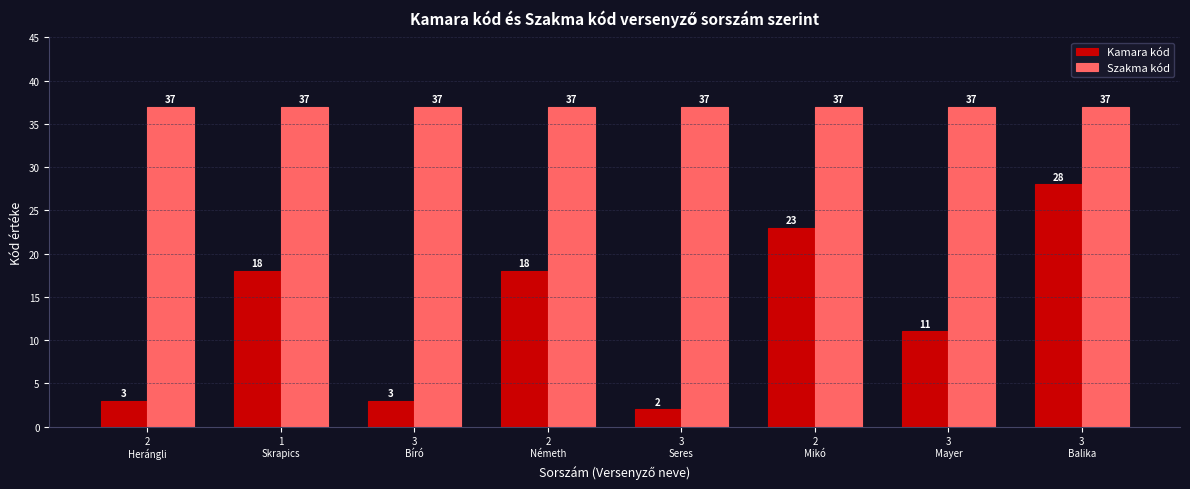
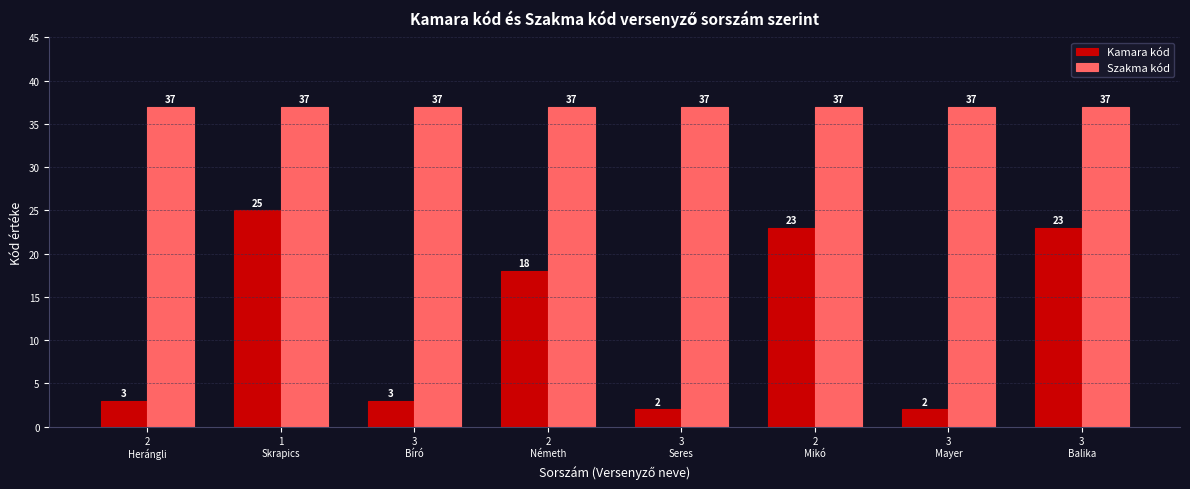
Kamara kód, 1 Skrapics: 18 -> 25
Kamara kód, 3 Mayer: 11 -> 2
Kamara kód, 3 Balika: 28 -> 23
